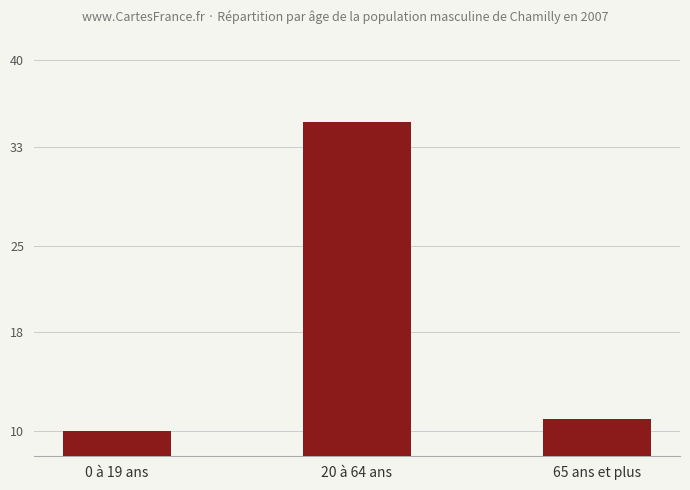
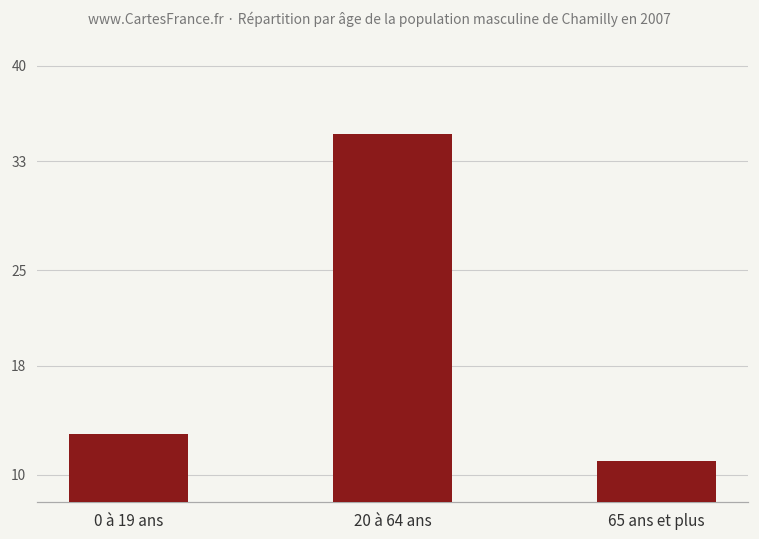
0 à 19 ans: 10 -> 13
